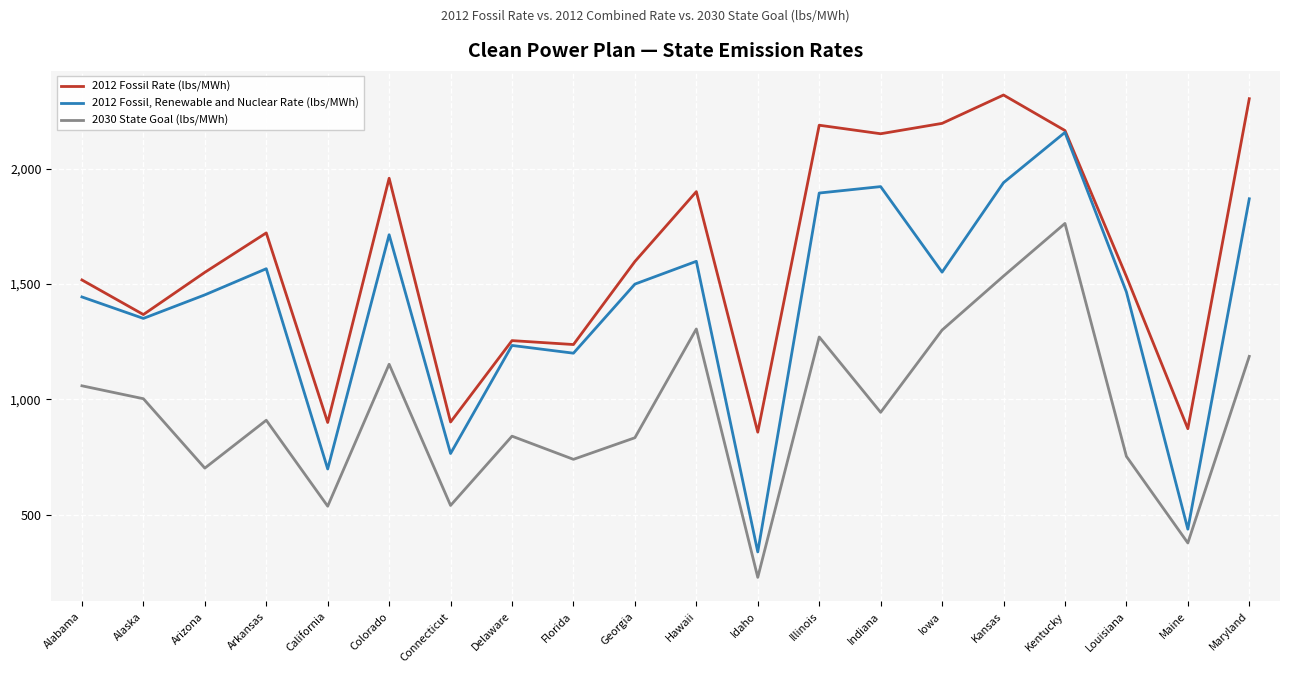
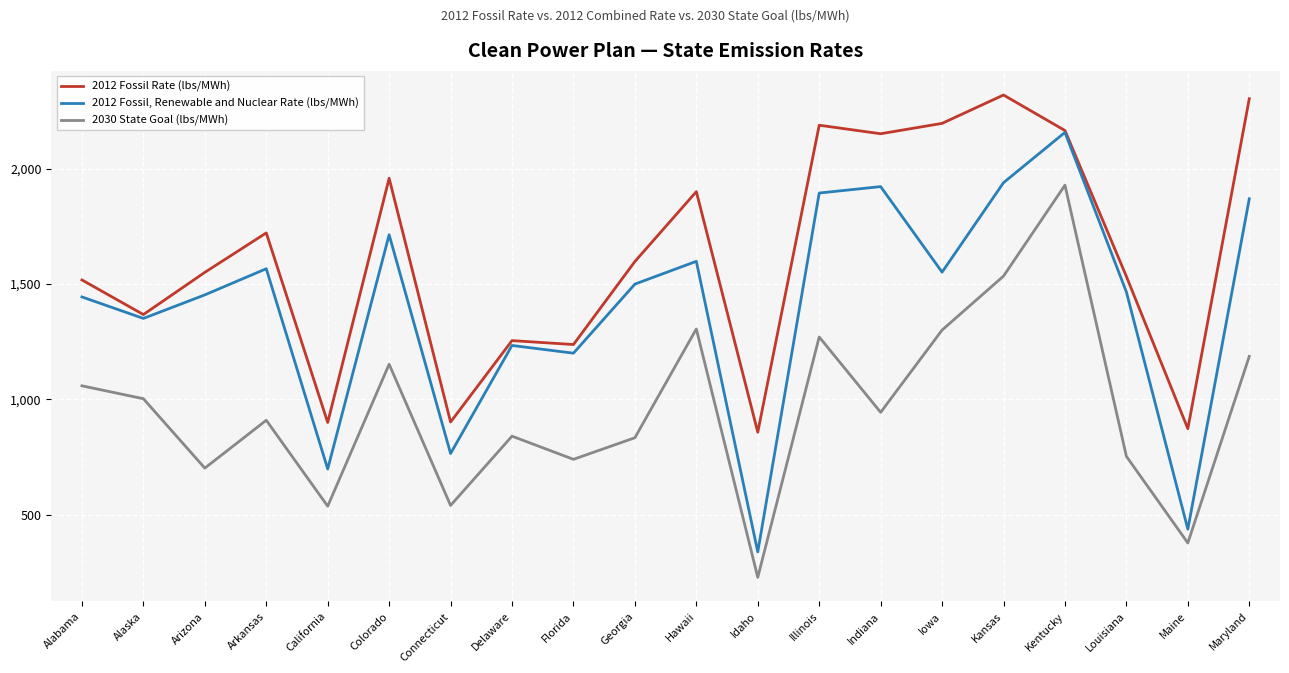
2030 State Goal (lbs/MWh), Kentucky: 1,760 -> 1,930
